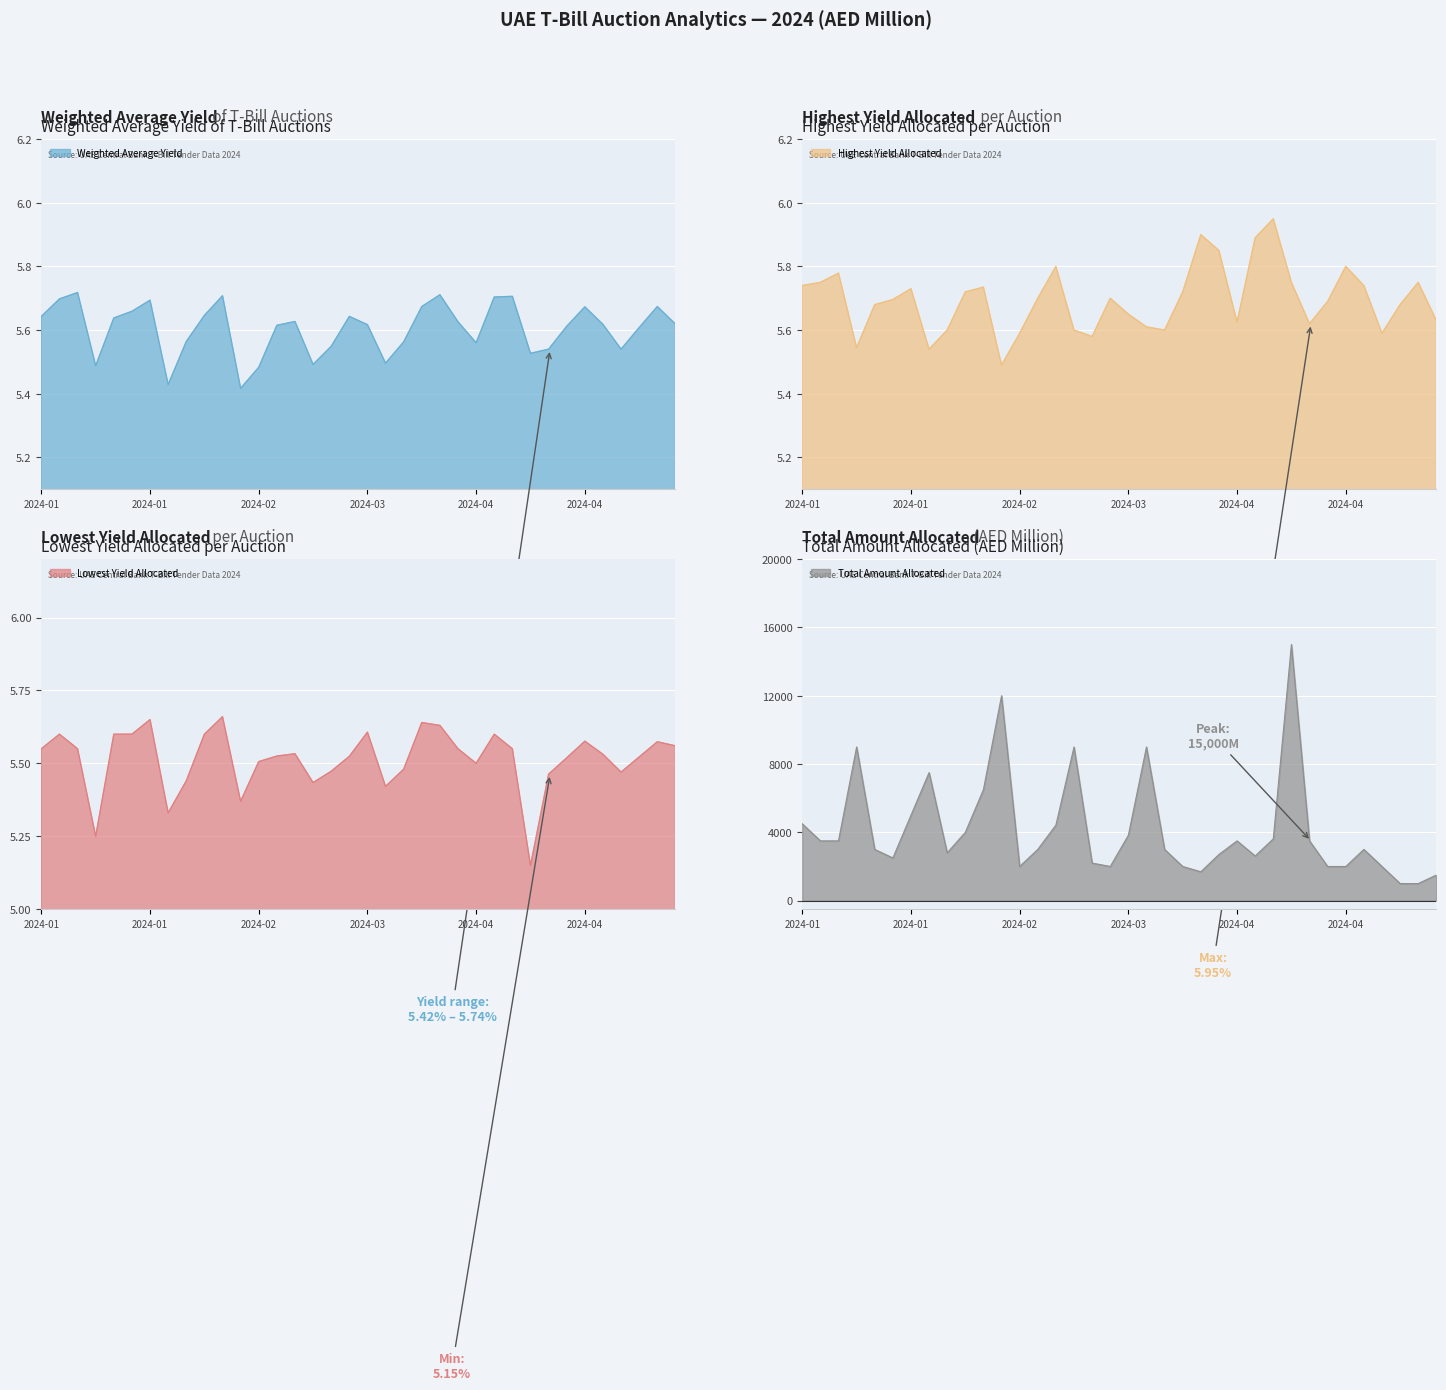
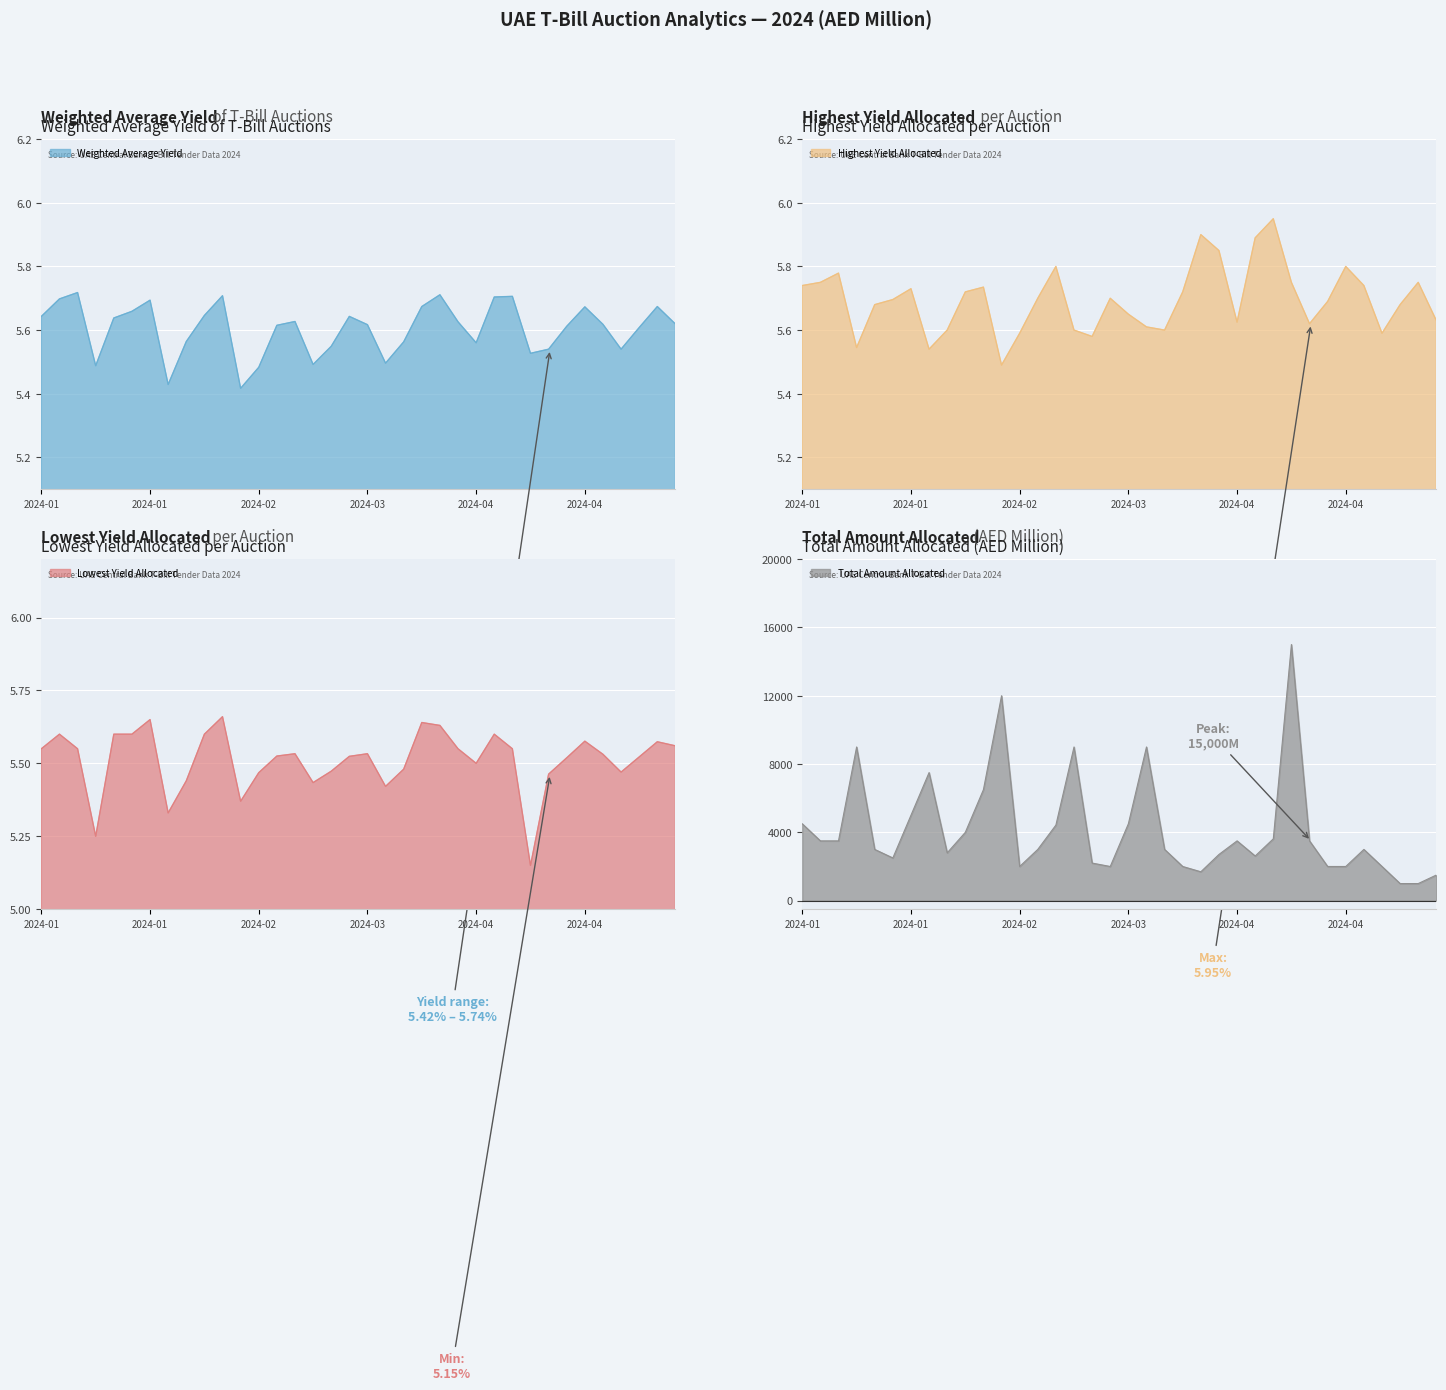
Lowest Yield Allocated per Auction, 2024-02: 5.51 -> 5.47
Lowest Yield Allocated per Auction, 2024-03: 5.61 -> 5.53
Total Amount Allocated (AED Million), 2024-03: 3800 -> 4500
